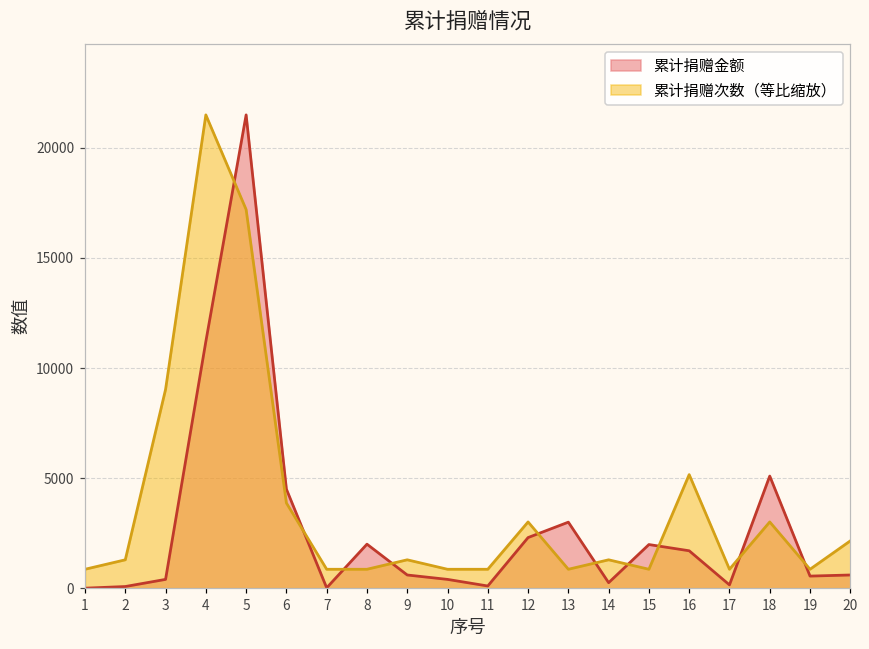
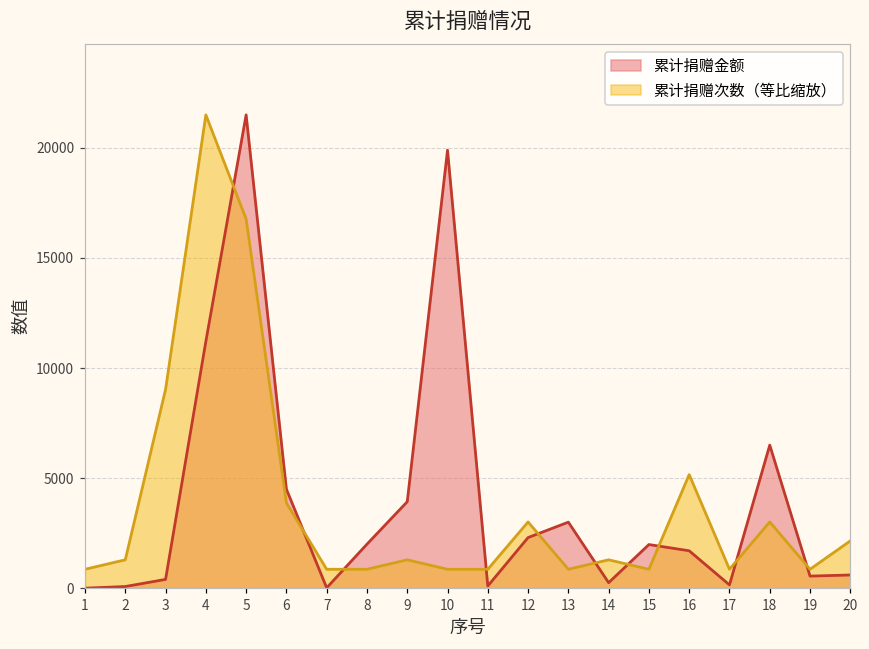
累计捐赠次数（等比缩放）, 5: 17200 -> 16800
累计捐赠金额, 9: 600 -> 3900
累计捐赠金额, 10: 400 -> 19900
累计捐赠金额, 18: 5100 -> 6500
